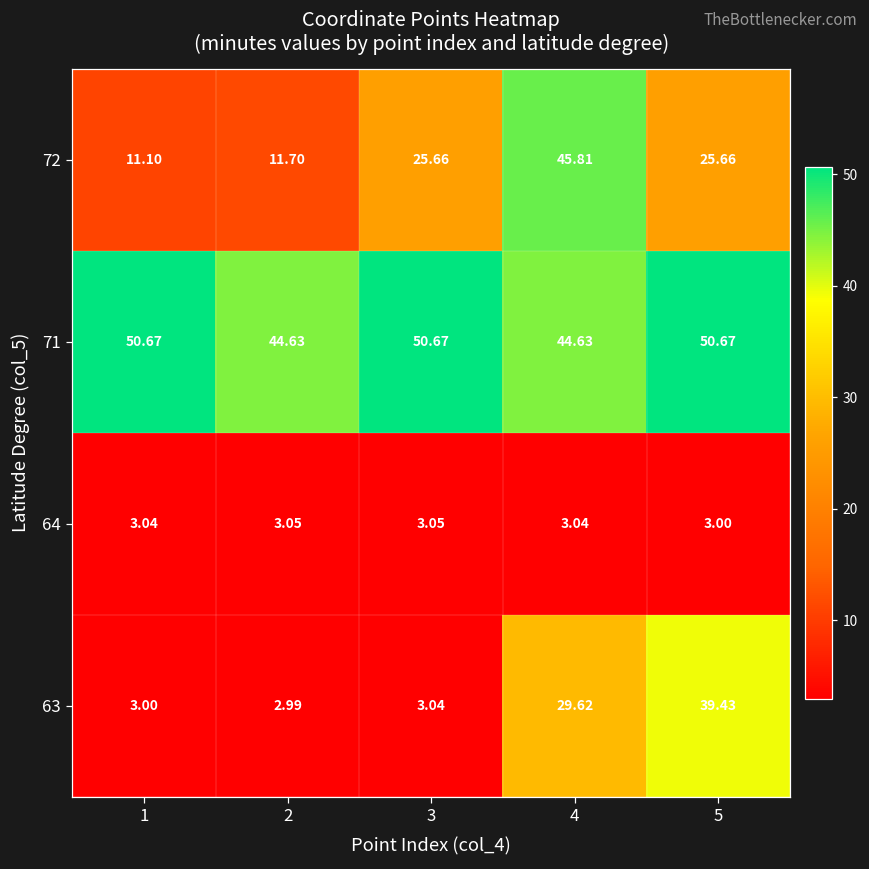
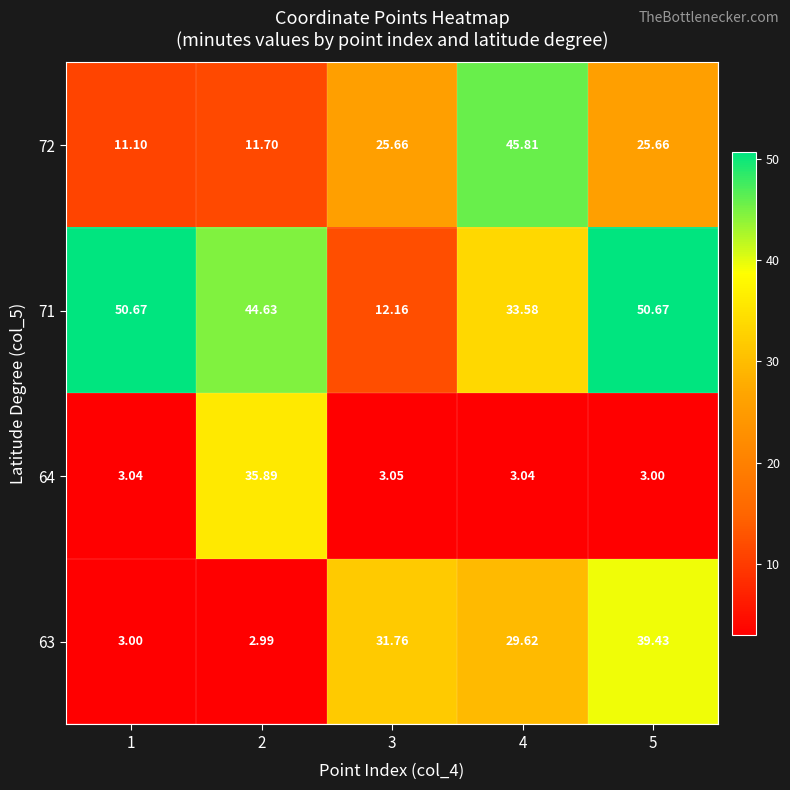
71, 3: 50.67 -> 12.16
71, 4: 44.63 -> 33.58
64, 2: 3.05 -> 35.89
63, 3: 3.04 -> 31.76
